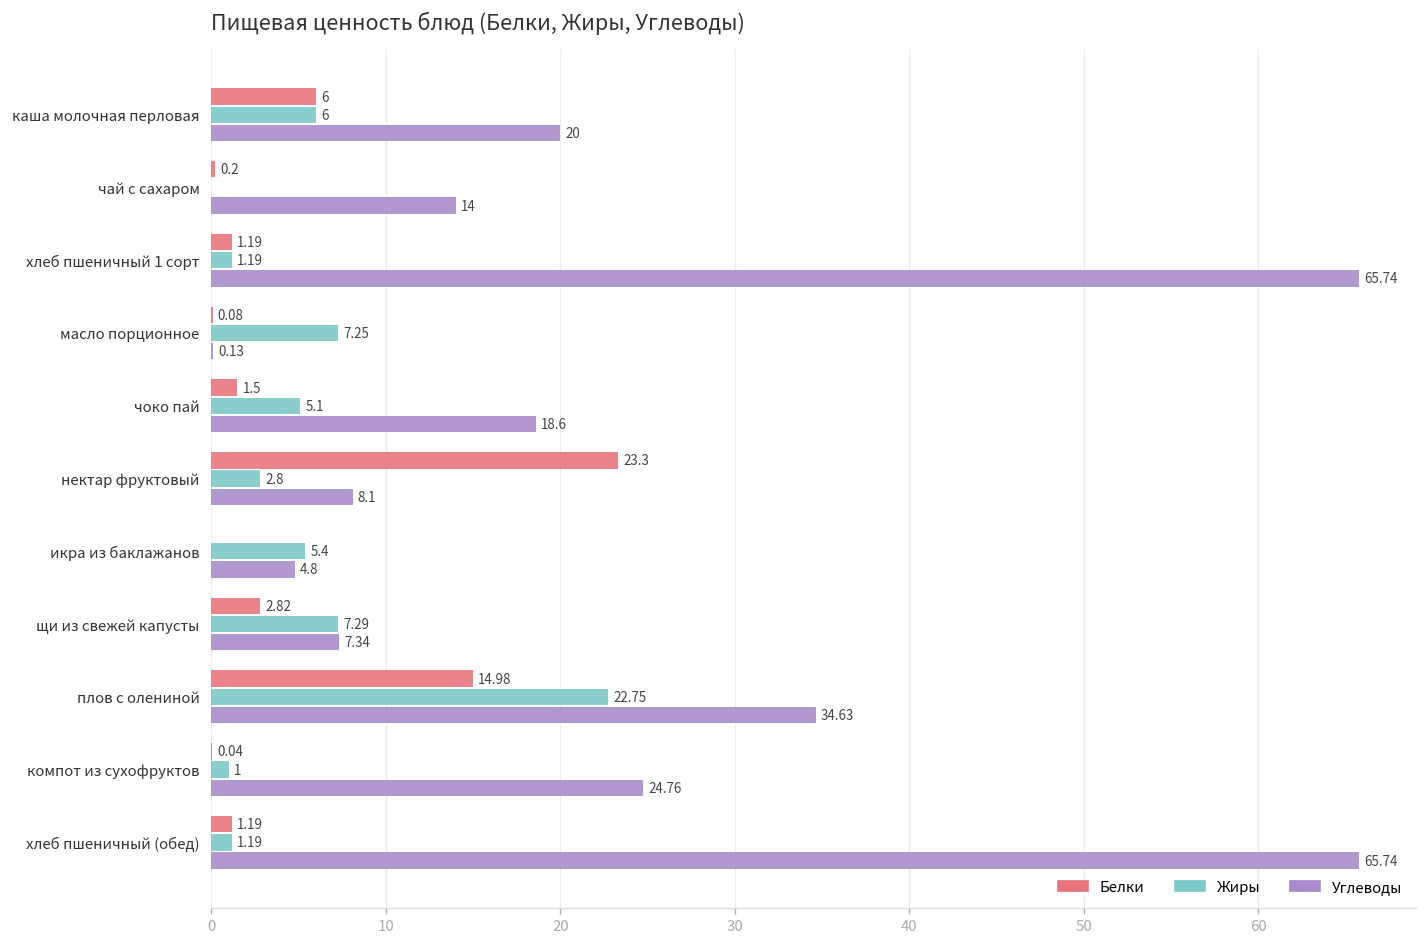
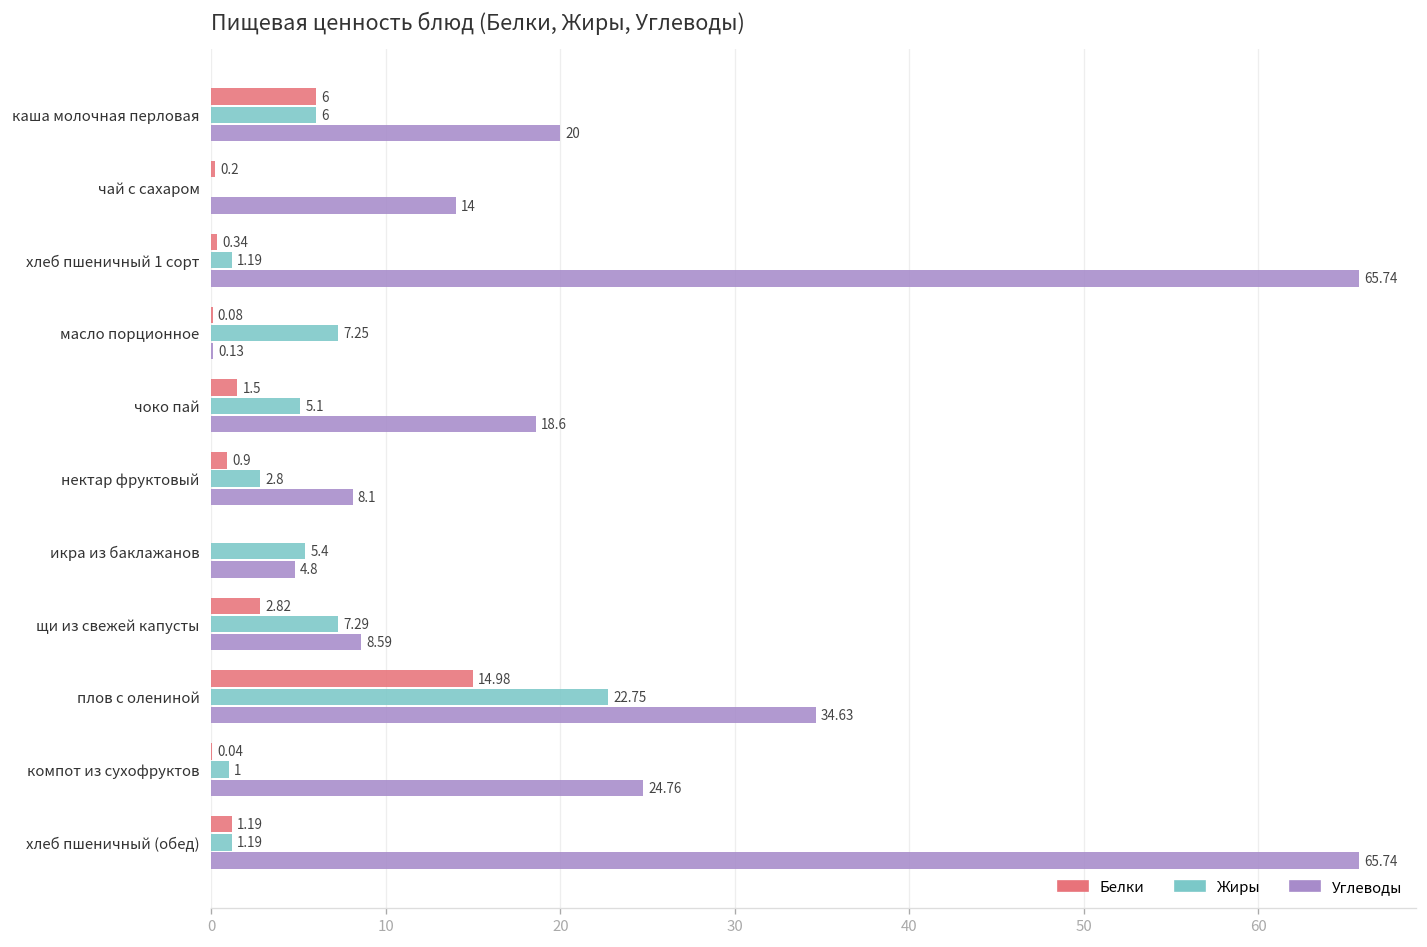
Белки, хлеб пшеничный 1 сорт: 1.19 -> 0.34
Белки, нектар фруктовый: 23.3 -> 0.9
Углеводы, щи из свежей капусты: 7.34 -> 8.59
